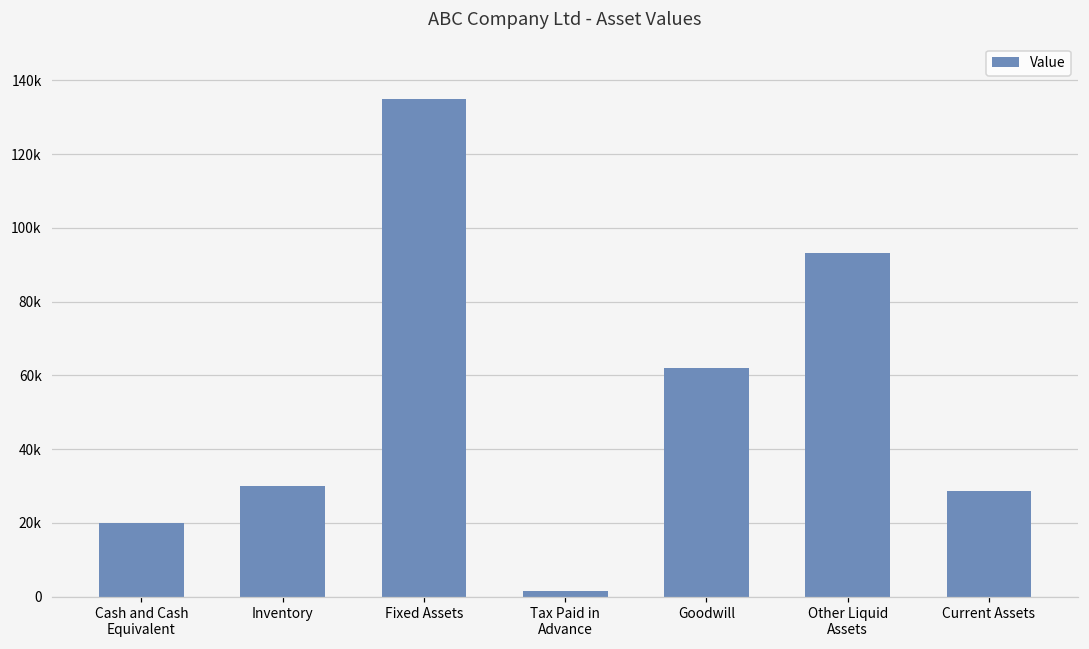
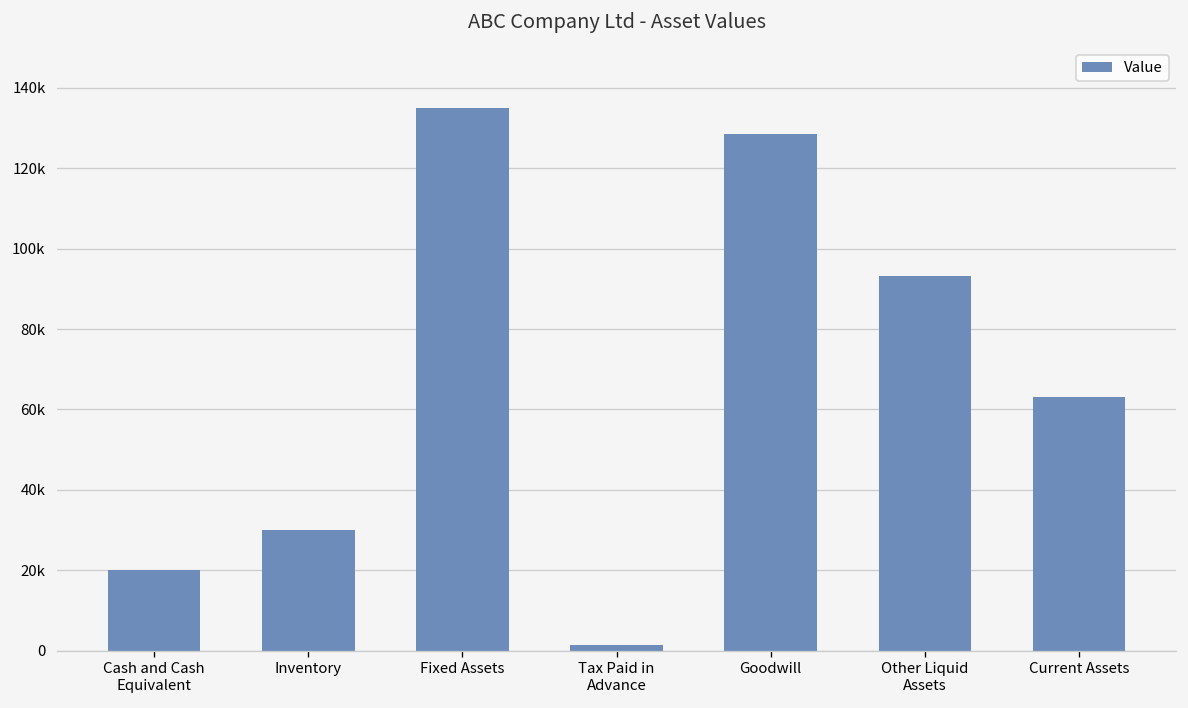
Goodwill: 62000 -> 128000
Current Assets: 29000 -> 63000
